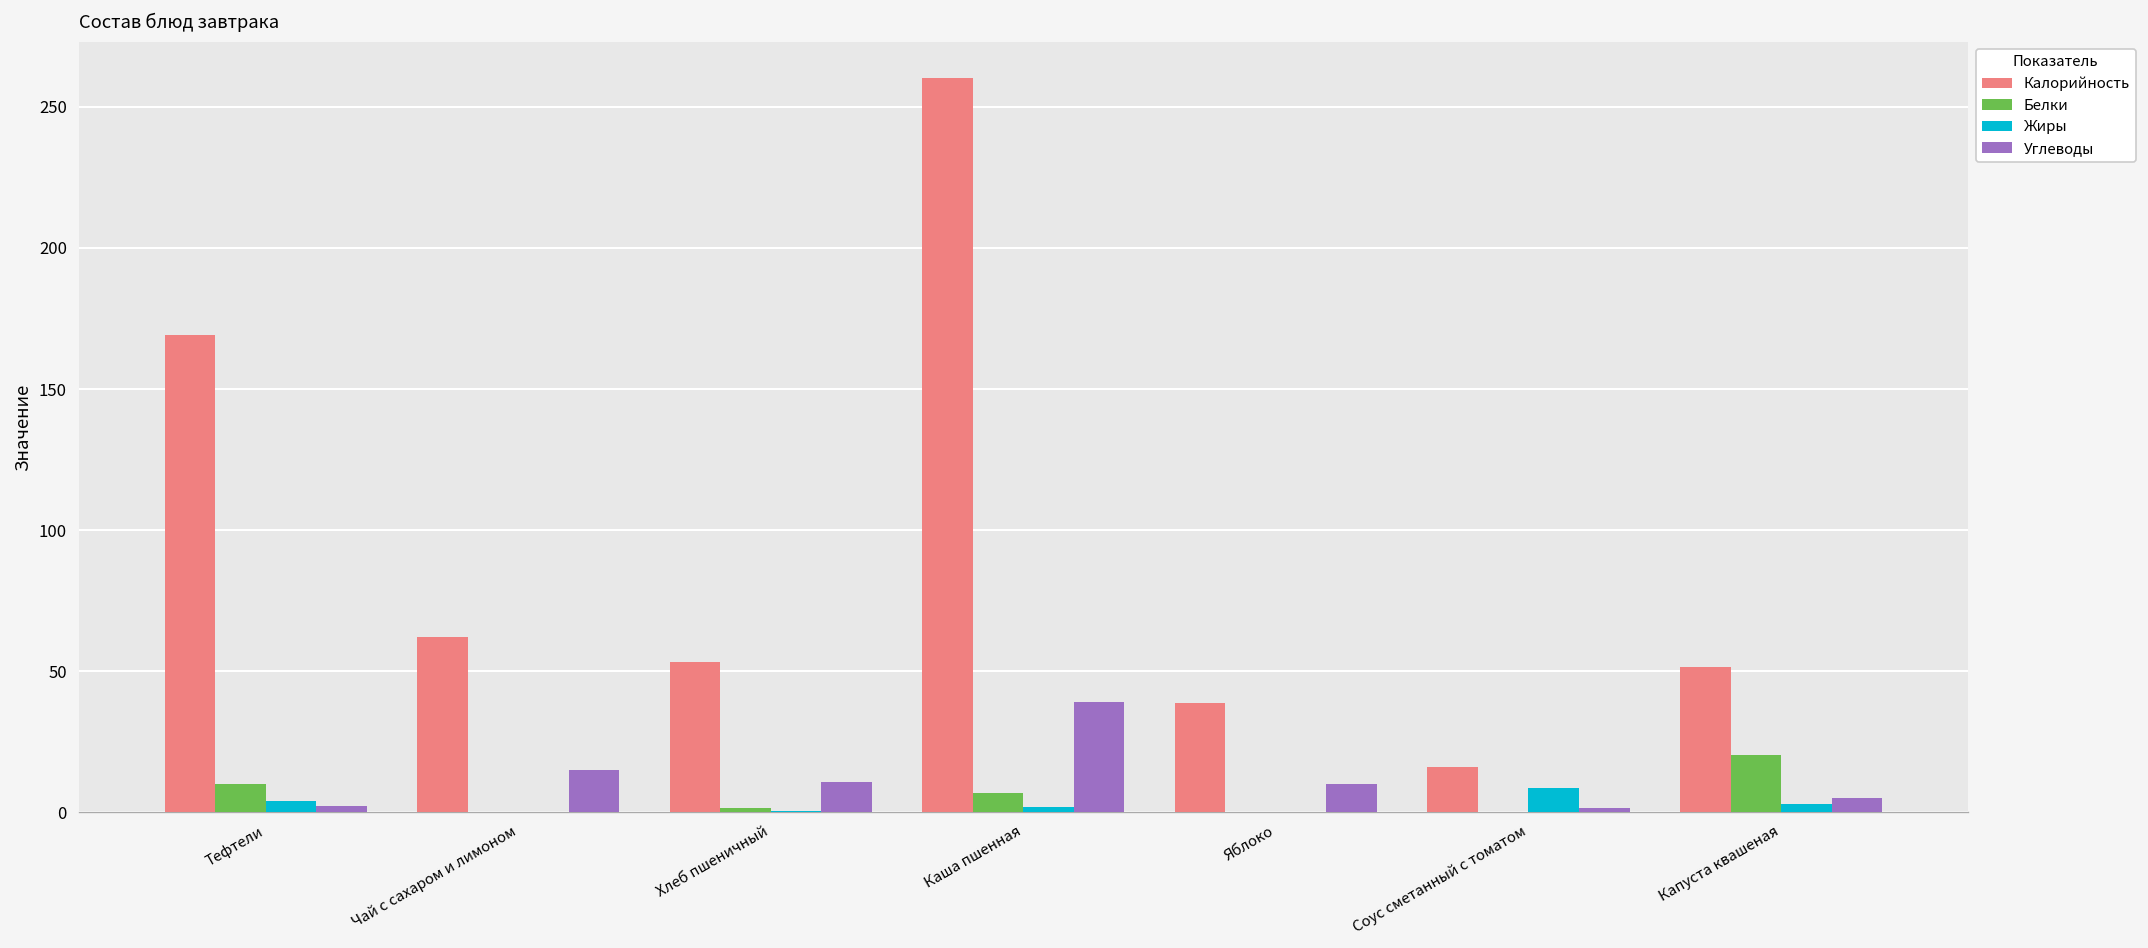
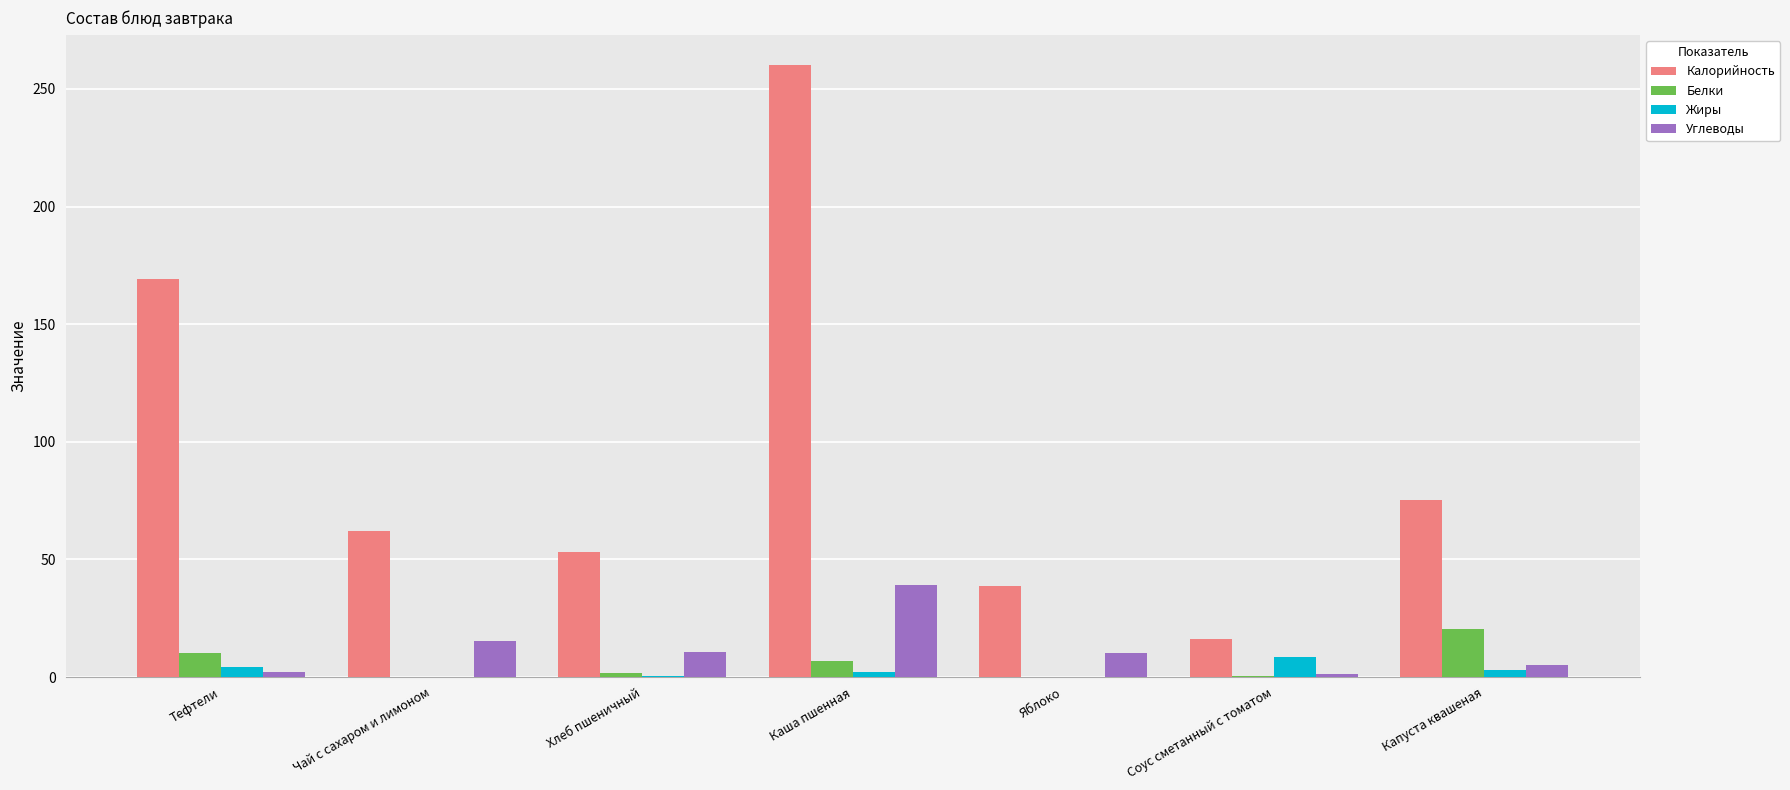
Калорийность, Капуста квашеная: 51 -> 75
